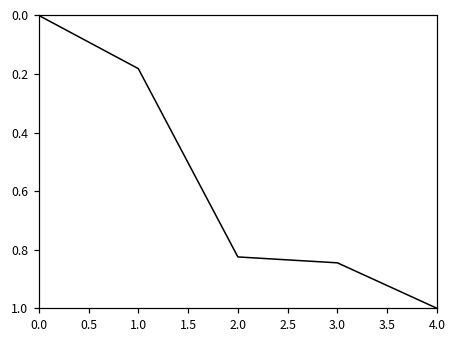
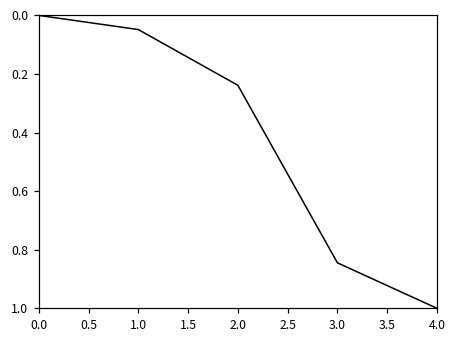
1.0: 0.18 -> 0.05
2.0: 0.82 -> 0.24
